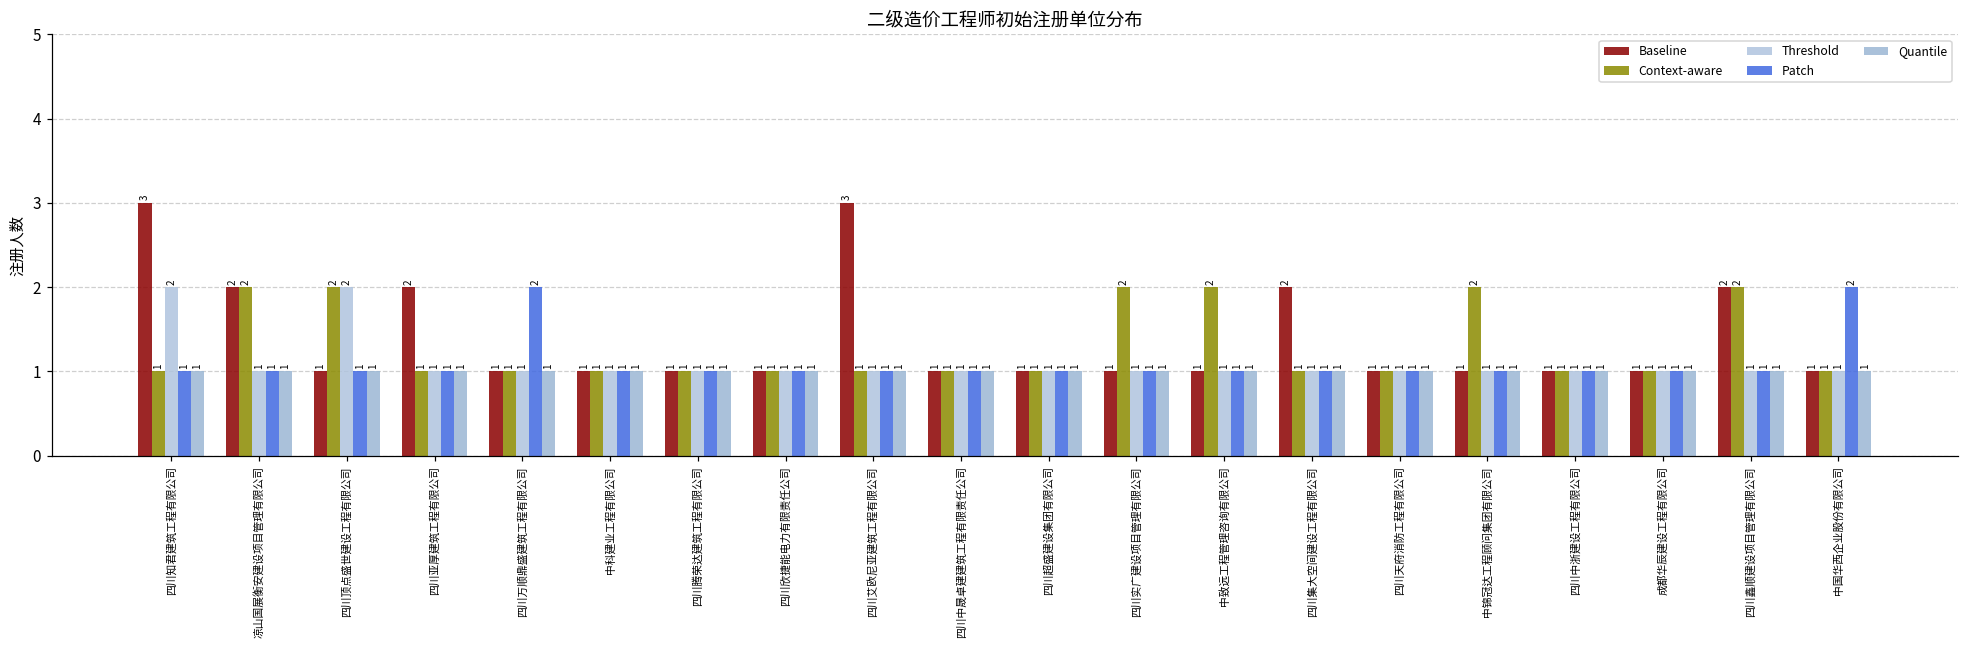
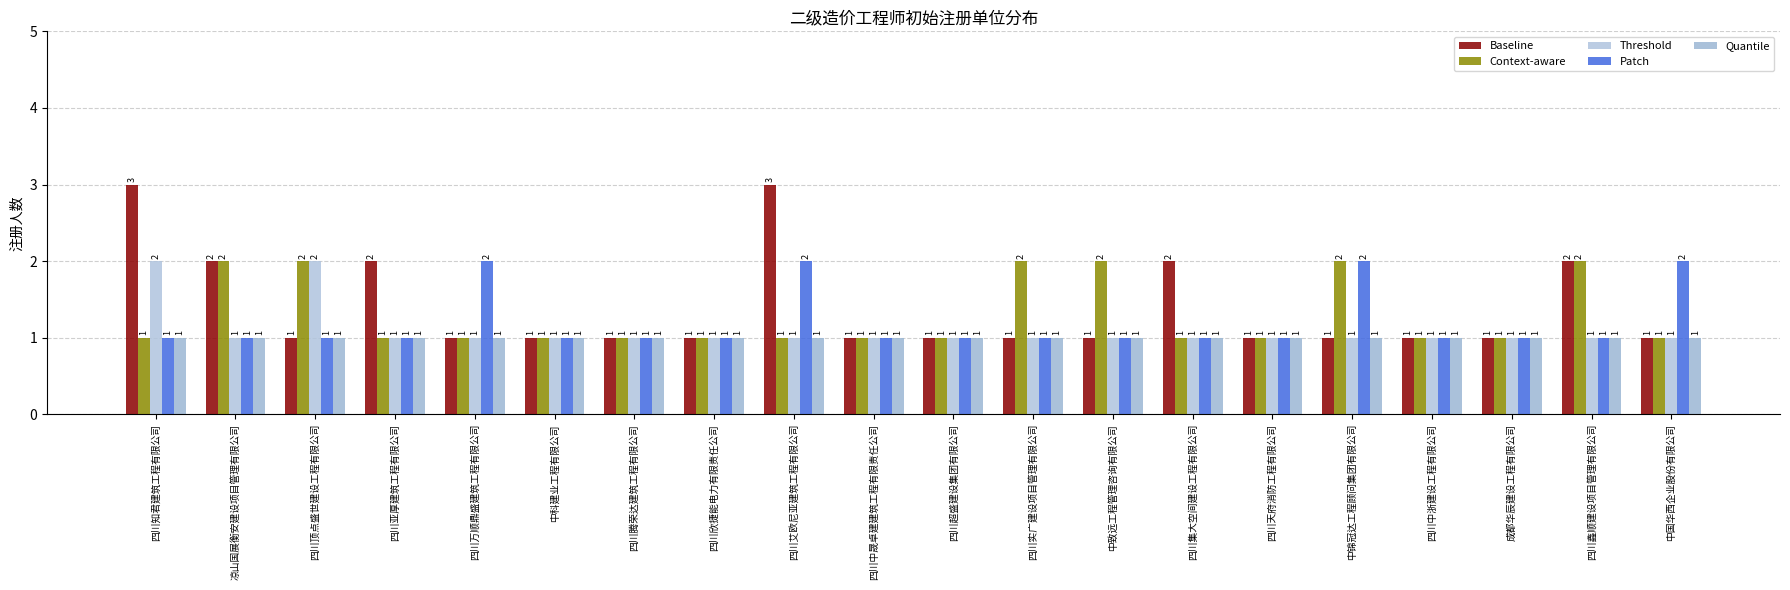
Patch, 四川艾欧尼亚建筑工程有限公司: 1 -> 2
Patch, 中锦冠达工程顾问集团有限公司: 1 -> 2
